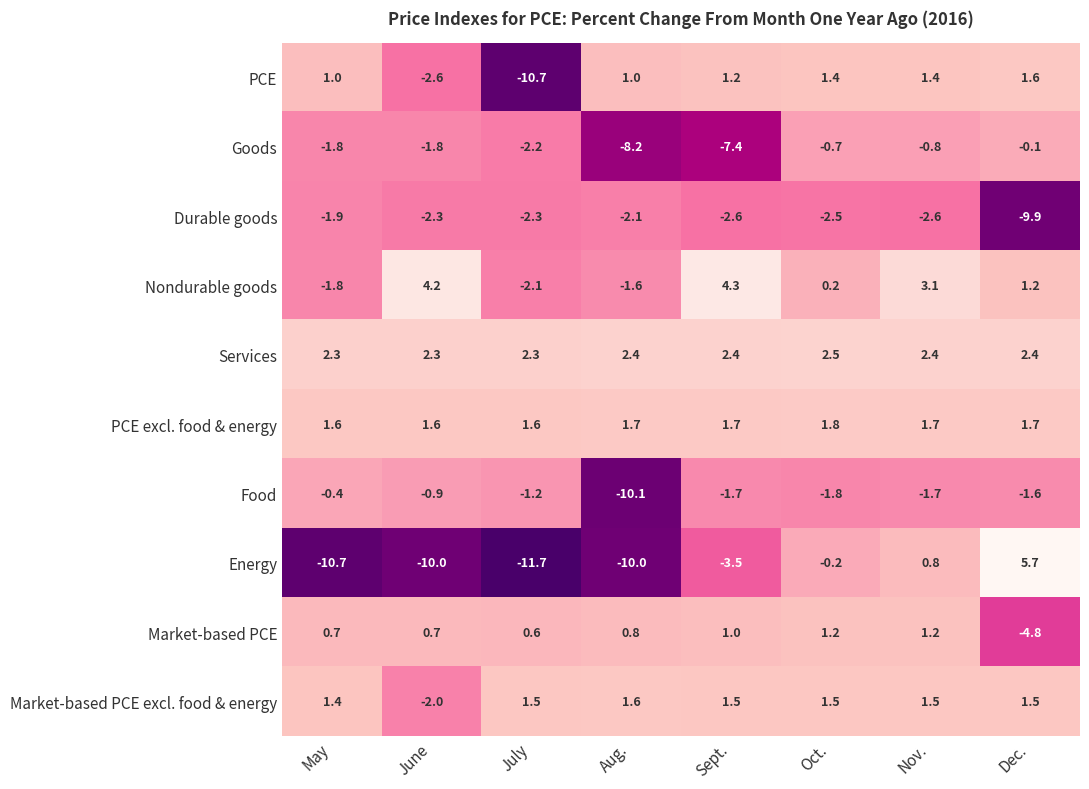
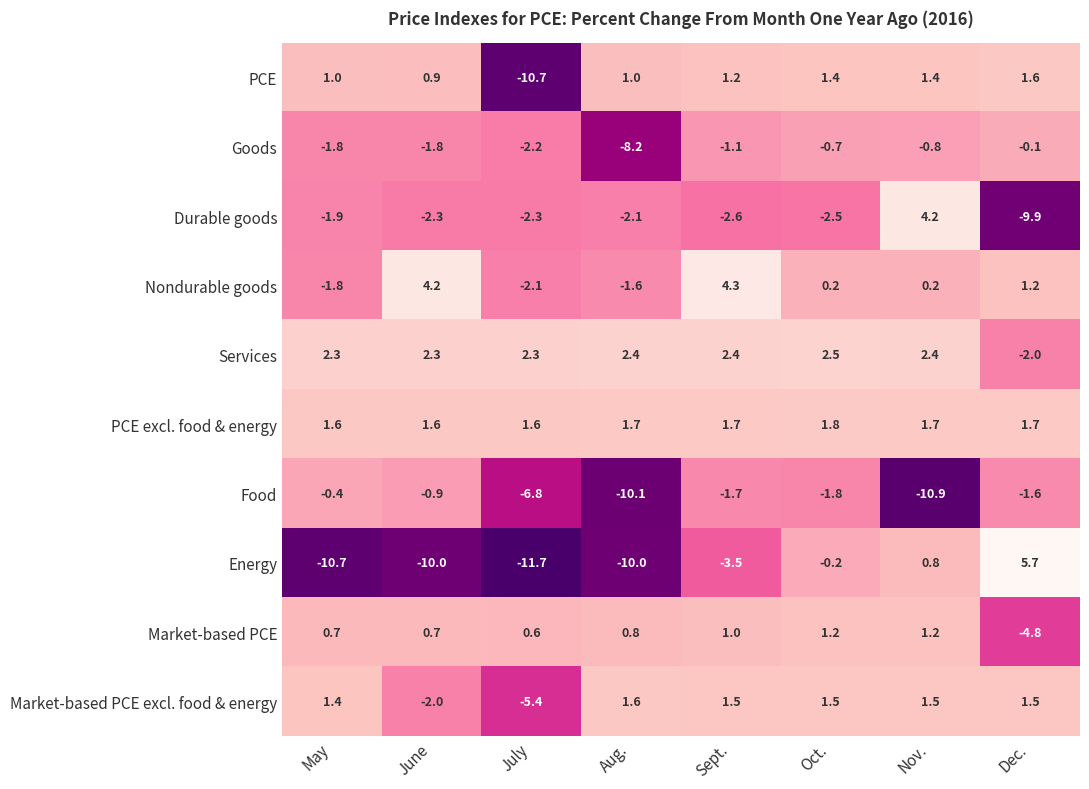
PCE, June: -2.6 -> 0.9
Goods, Sept.: -7.4 -> -1.1
Durable goods, Nov.: -2.6 -> 4.2
Nondurable goods, Nov.: 3.1 -> 0.2
Services, Dec.: 2.4 -> -2.0
Food, July: -1.2 -> -6.8
Food, Nov.: -1.7 -> -10.9
Market-based PCE excl. food & energy, July: 1.5 -> -5.4
